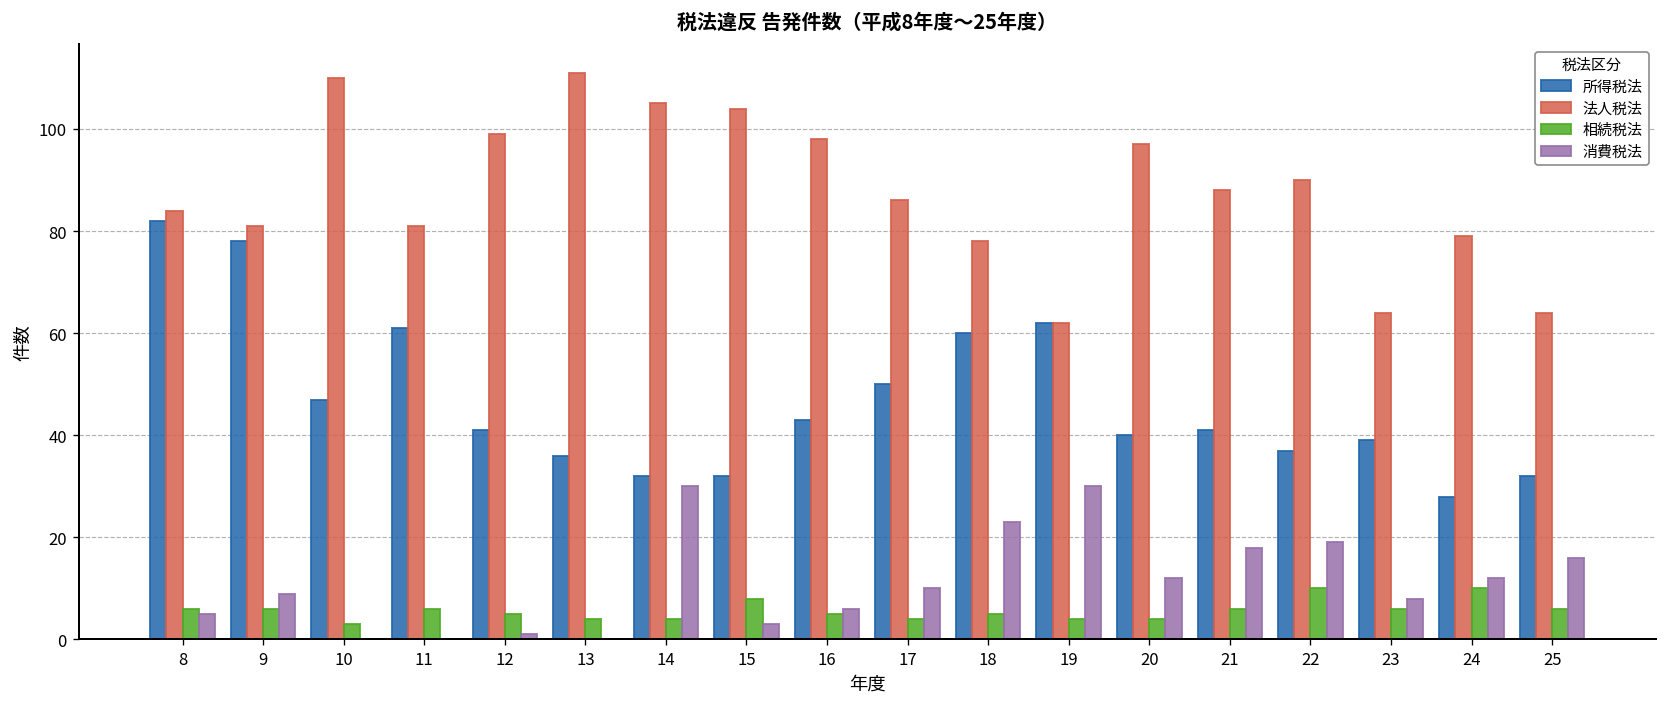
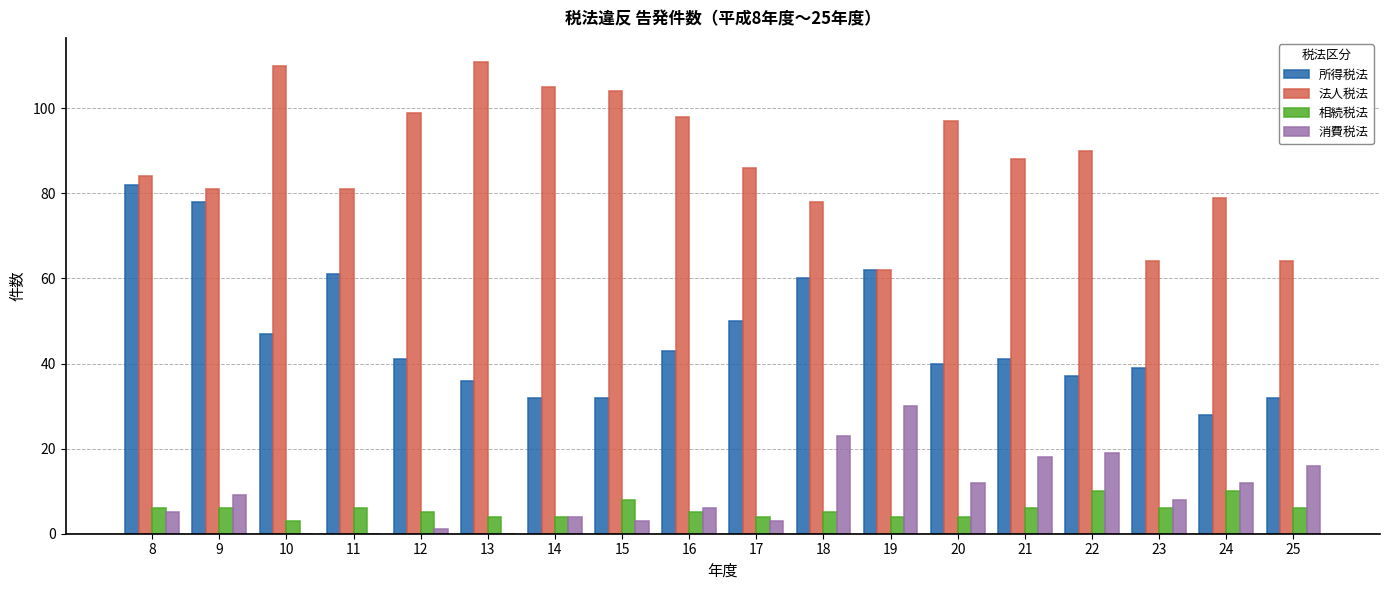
消費税法, 14: 30 -> 4
消費税法, 17: 10 -> 3
